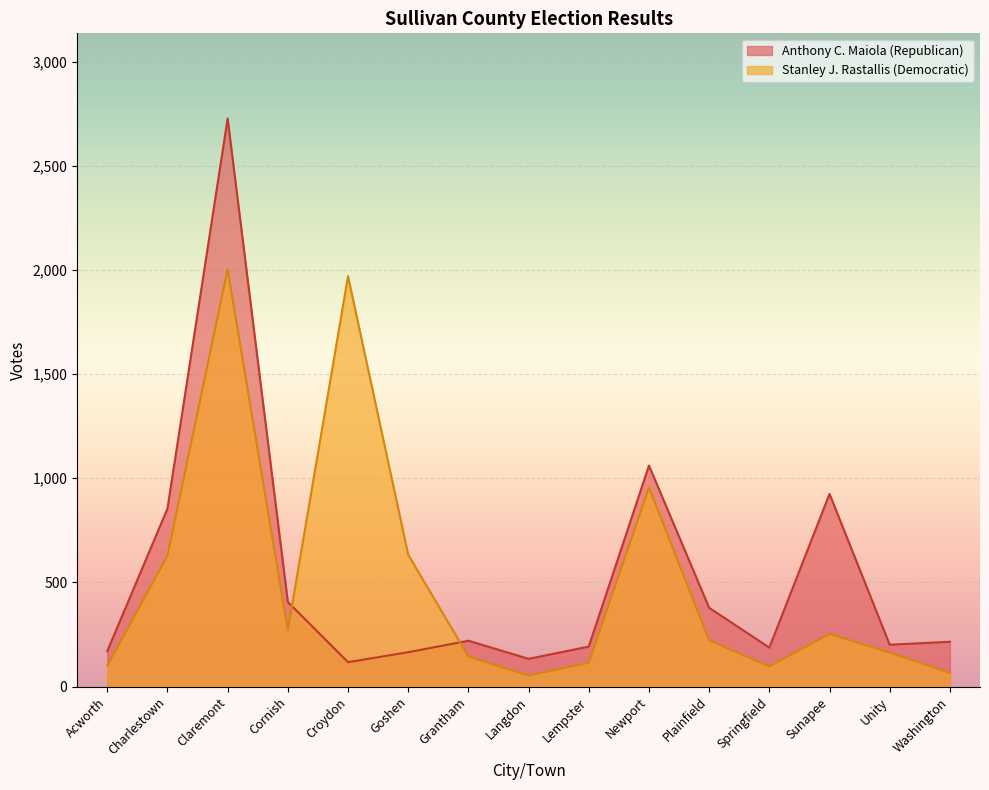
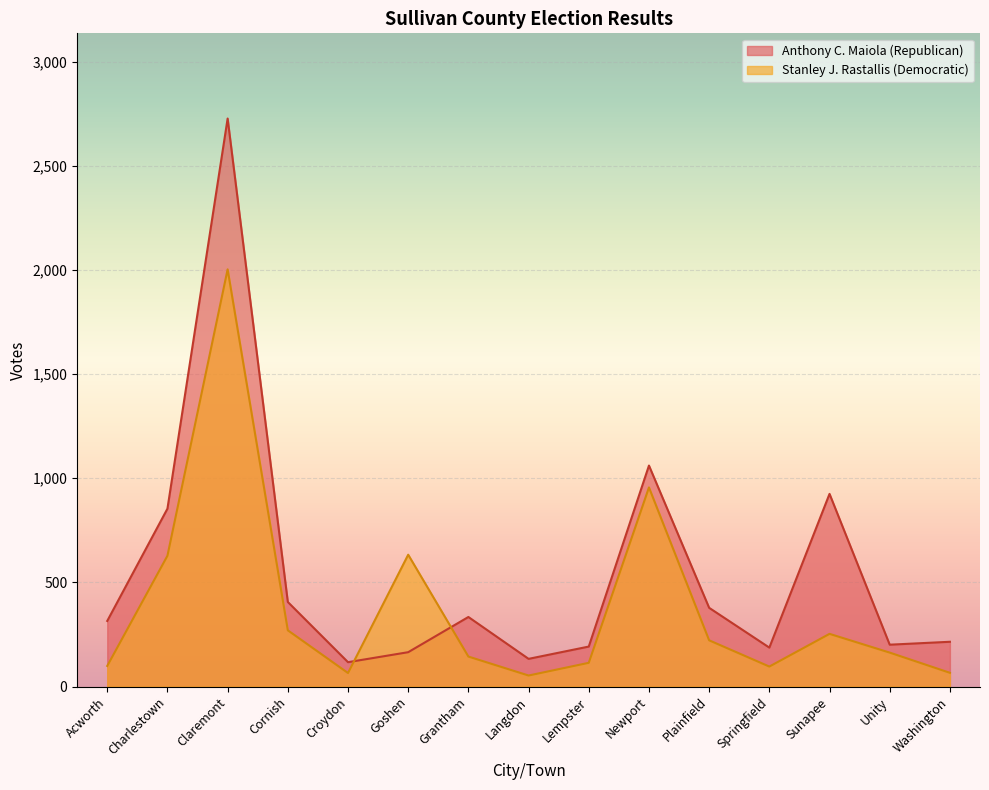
Anthony C. Maiola (Republican), Acworth: 170 -> 320
Stanley J. Rastallis (Democratic), Croydon: 1,970 -> 70
Anthony C. Maiola (Republican), Grantham: 220 -> 330
